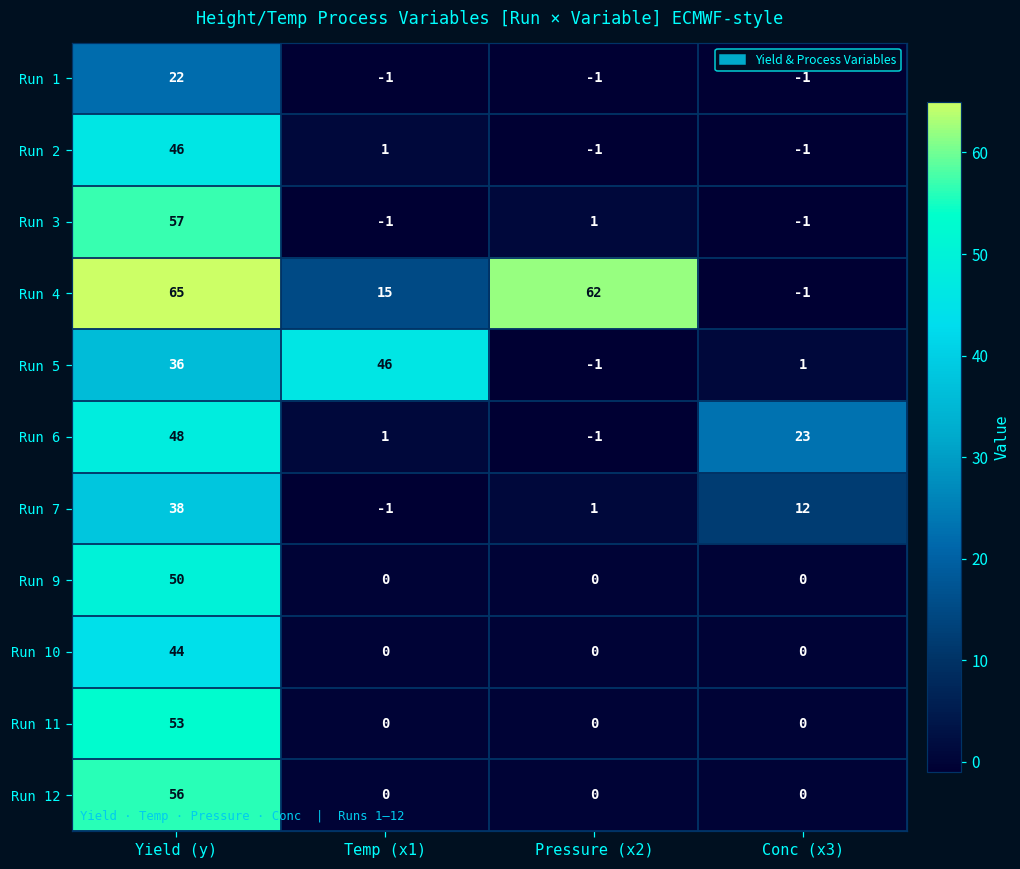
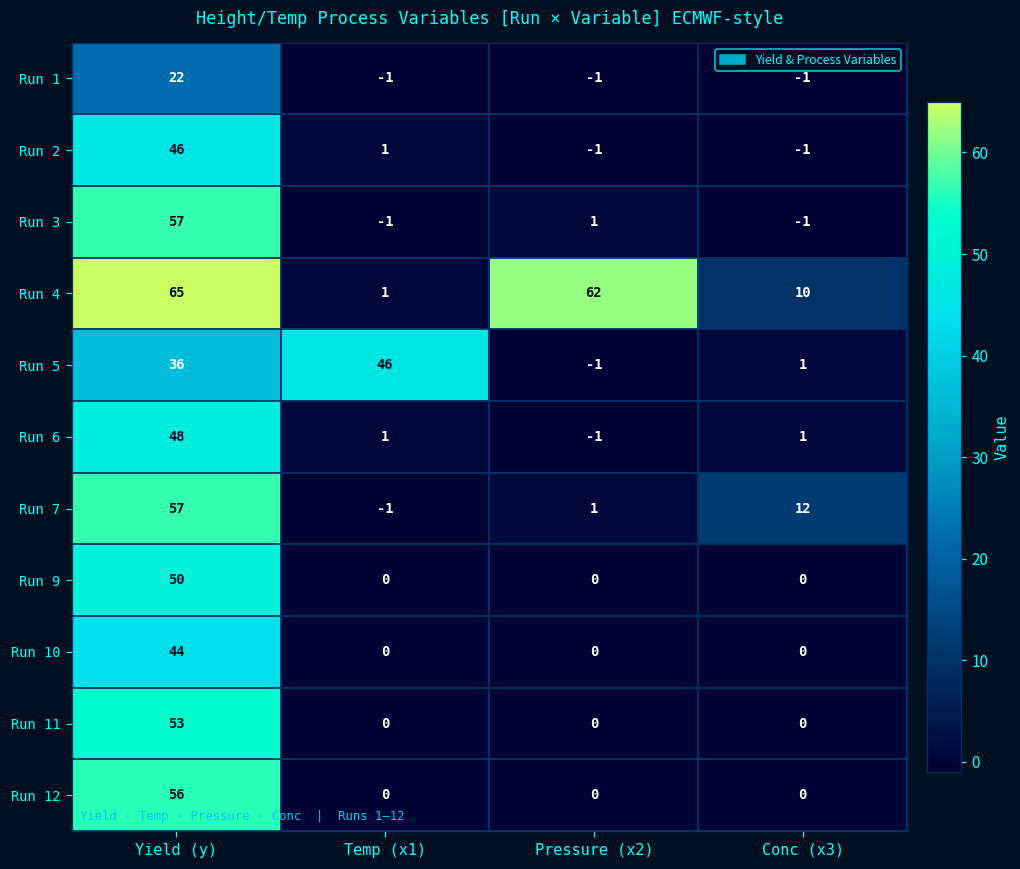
Run 4, Temp (x1): 15 -> 1
Run 4, Conc (x3): -1 -> 10
Run 6, Conc (x3): 23 -> 1
Run 7, Yield (y): 38 -> 57
